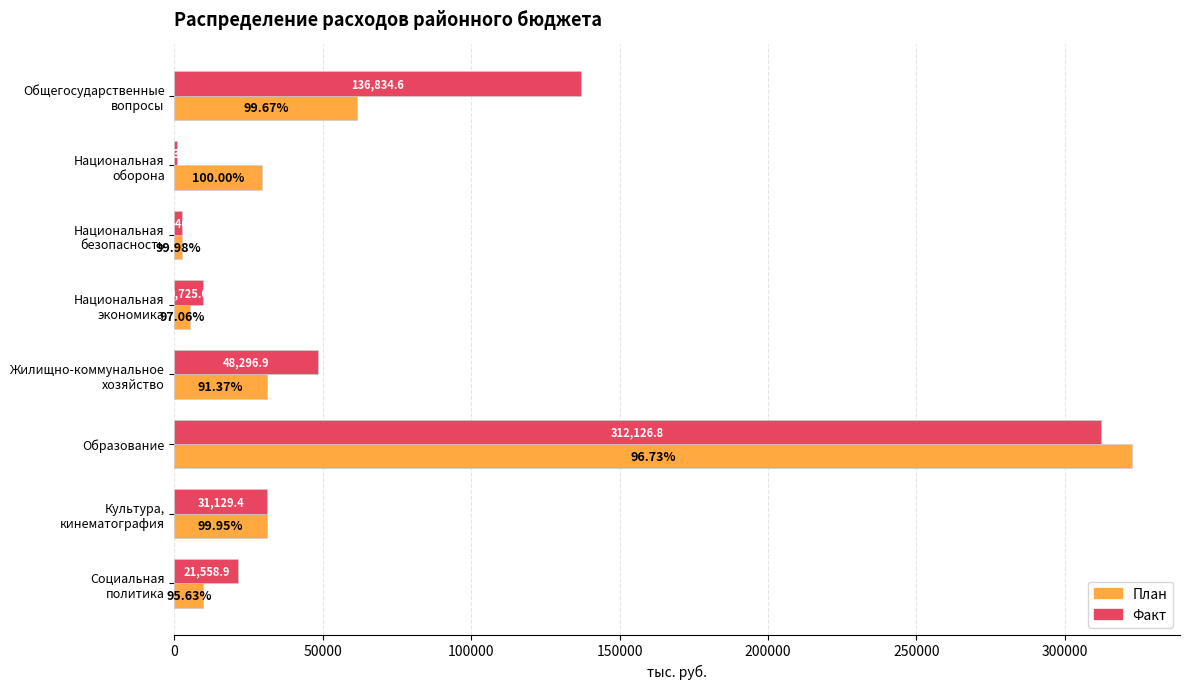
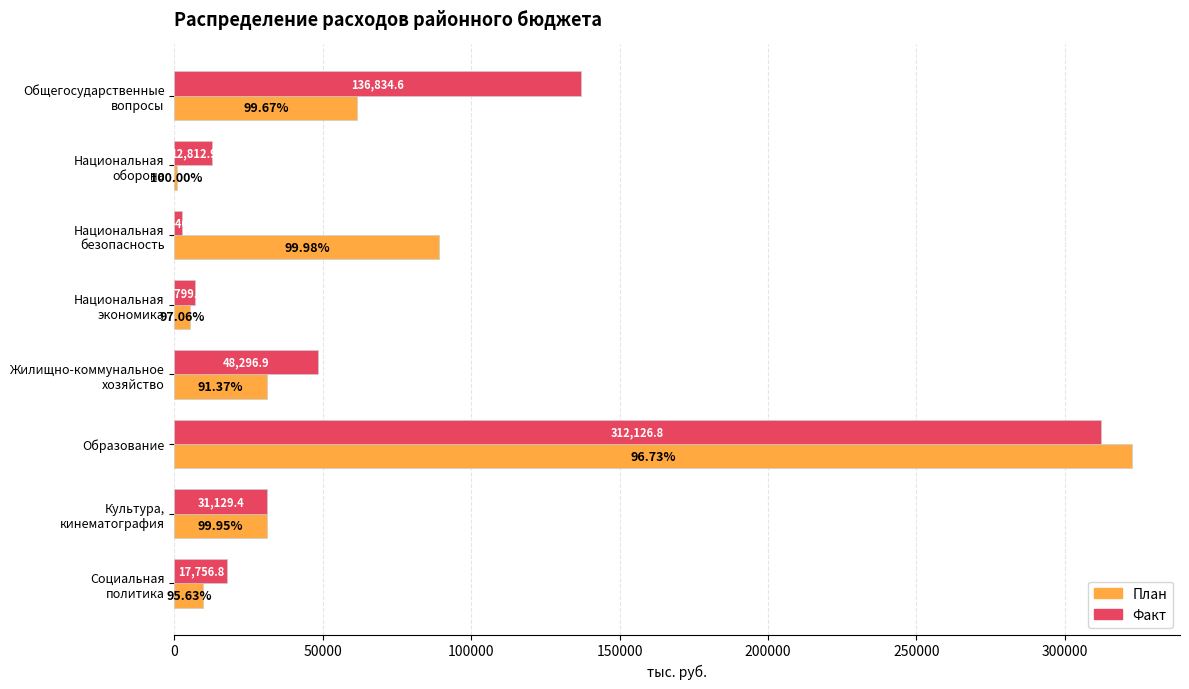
Факт, Национальная оборона: 1000 -> 13000
План, Национальная оборона: 30000 -> 1000
План, Национальная безопасность: 2000 -> 89000
Факт, Национальная экономика: 10000 -> 7000
Факт, Социальная политика: 21,558.9 -> 17,756.8
